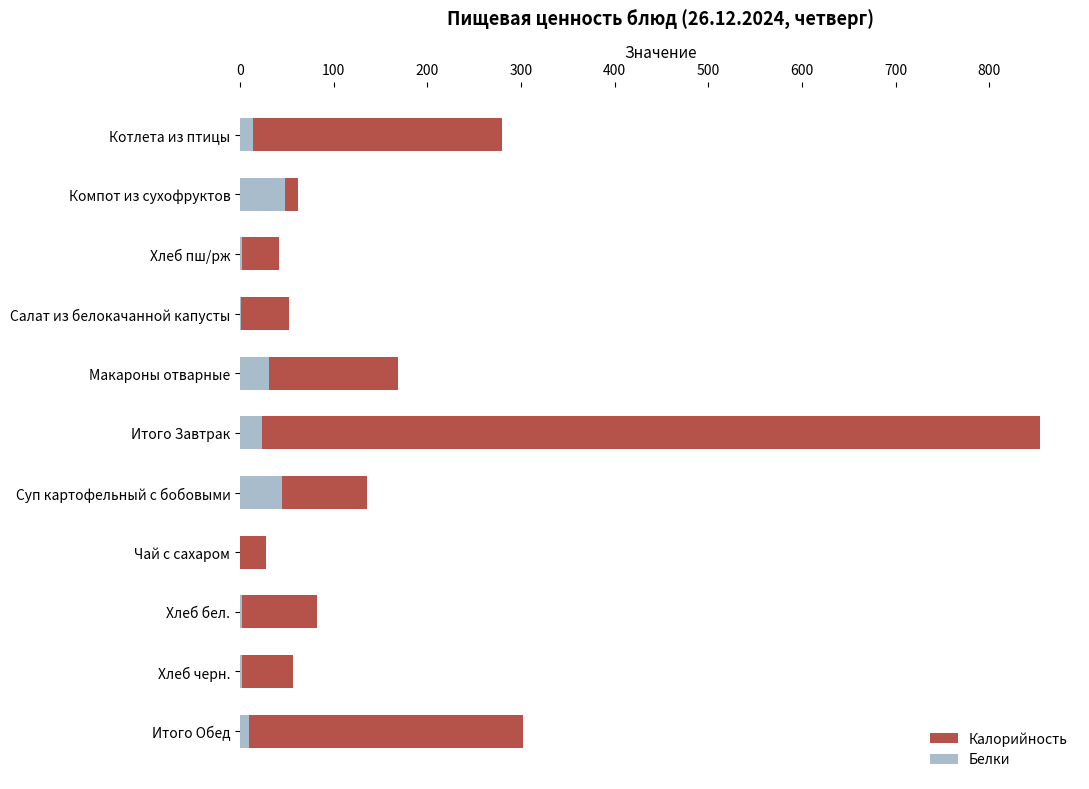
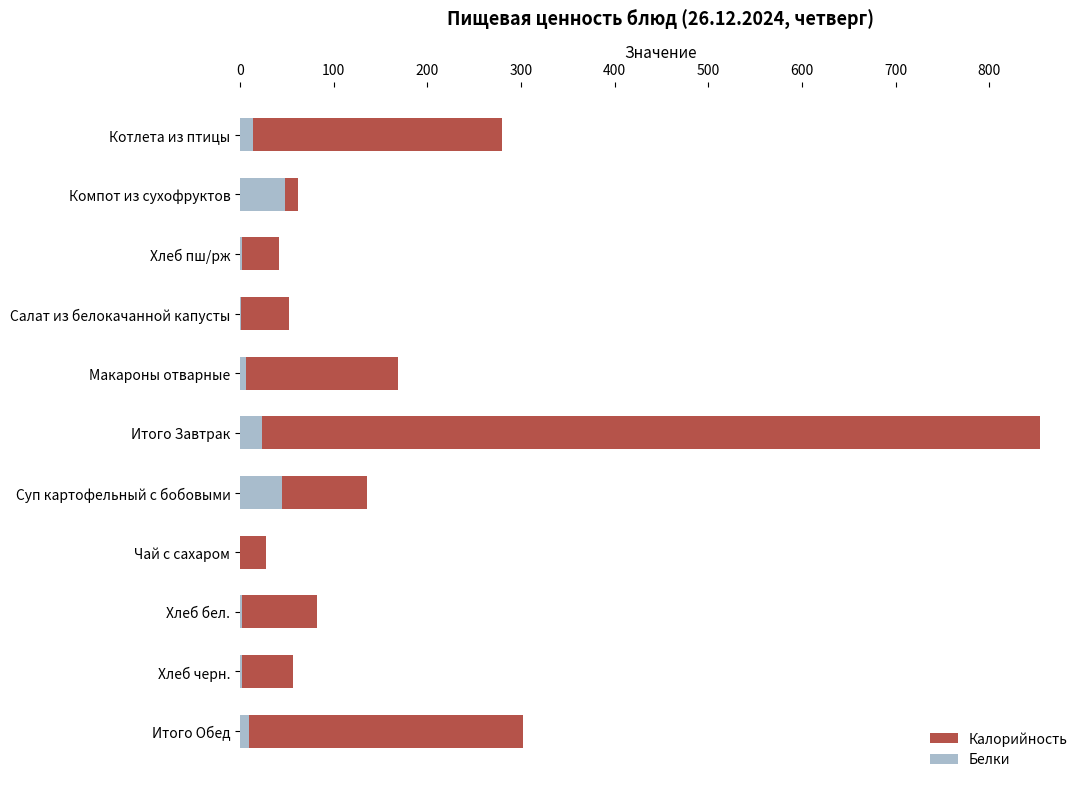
Белки, Макароны отварные: 30 -> 10
